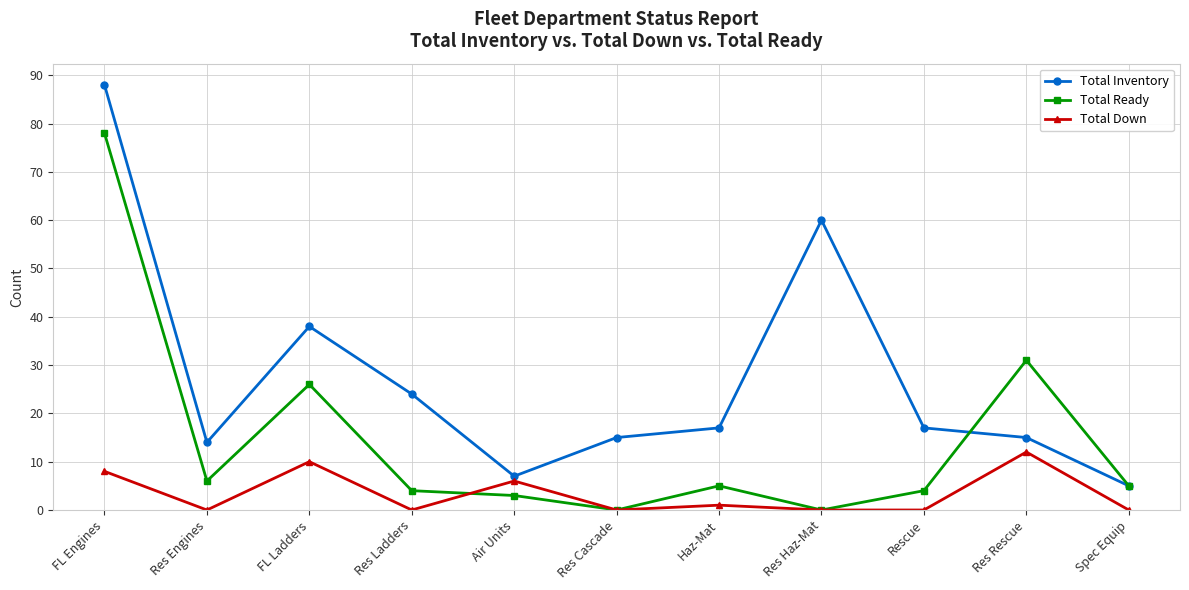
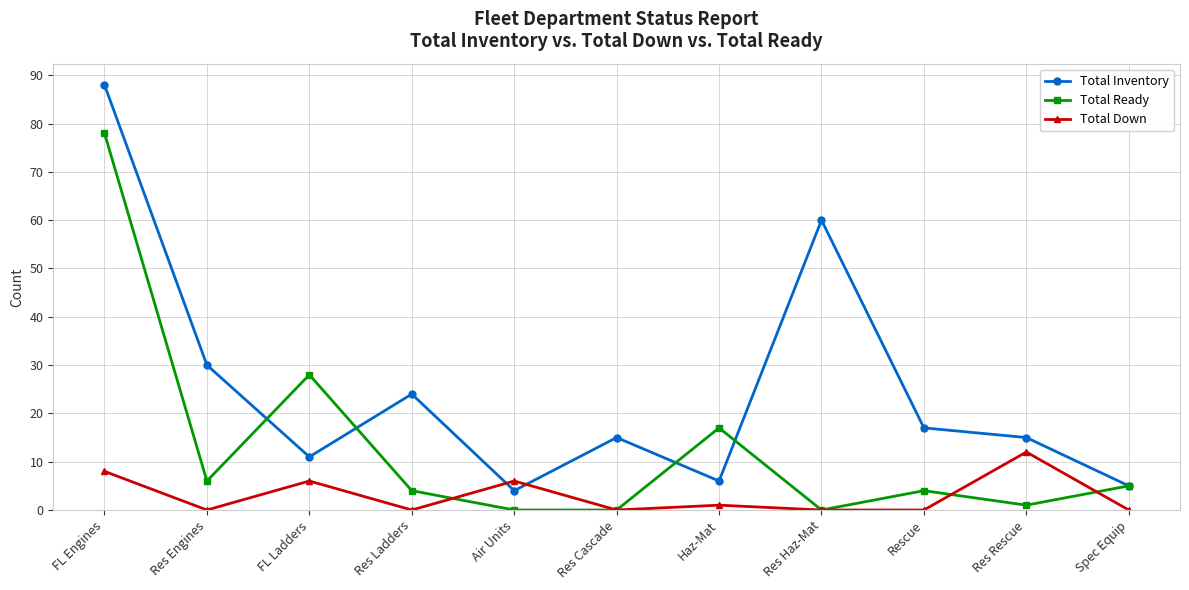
Total Inventory, Res Engines: 14 -> 30
Total Inventory, FL Ladders: 38 -> 11
Total Ready, FL Ladders: 26 -> 28
Total Down, FL Ladders: 10 -> 6
Total Inventory, Air Units: 7 -> 4
Total Ready, Air Units: 3 -> 0
Total Inventory, Haz-Mat: 17 -> 6
Total Ready, Haz-Mat: 5 -> 17
Total Ready, Res Rescue: 31 -> 1
